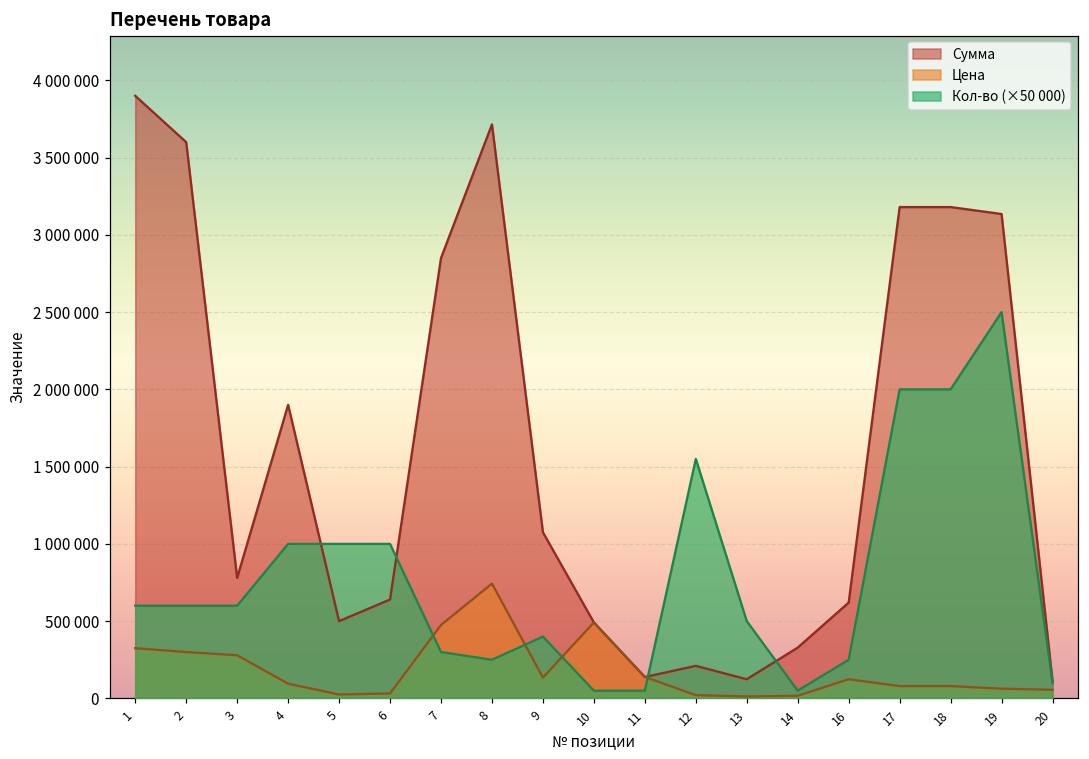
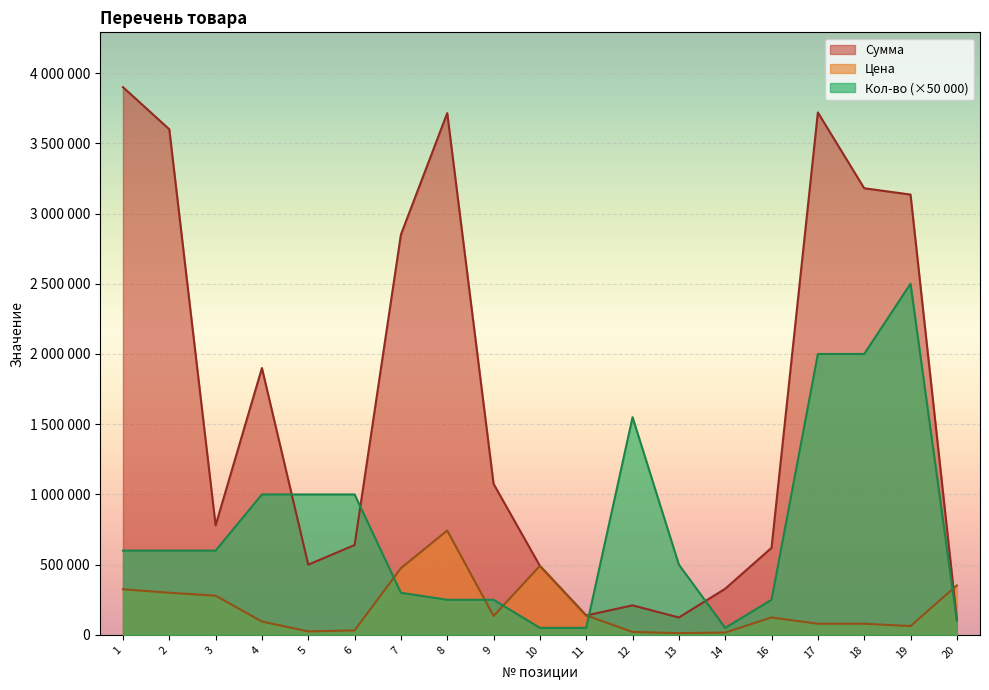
Кол-во (×50 000), 9: 400000 -> 250000
Сумма, 17: 3180000 -> 3720000
Цена, 20: 60000 -> 350000
